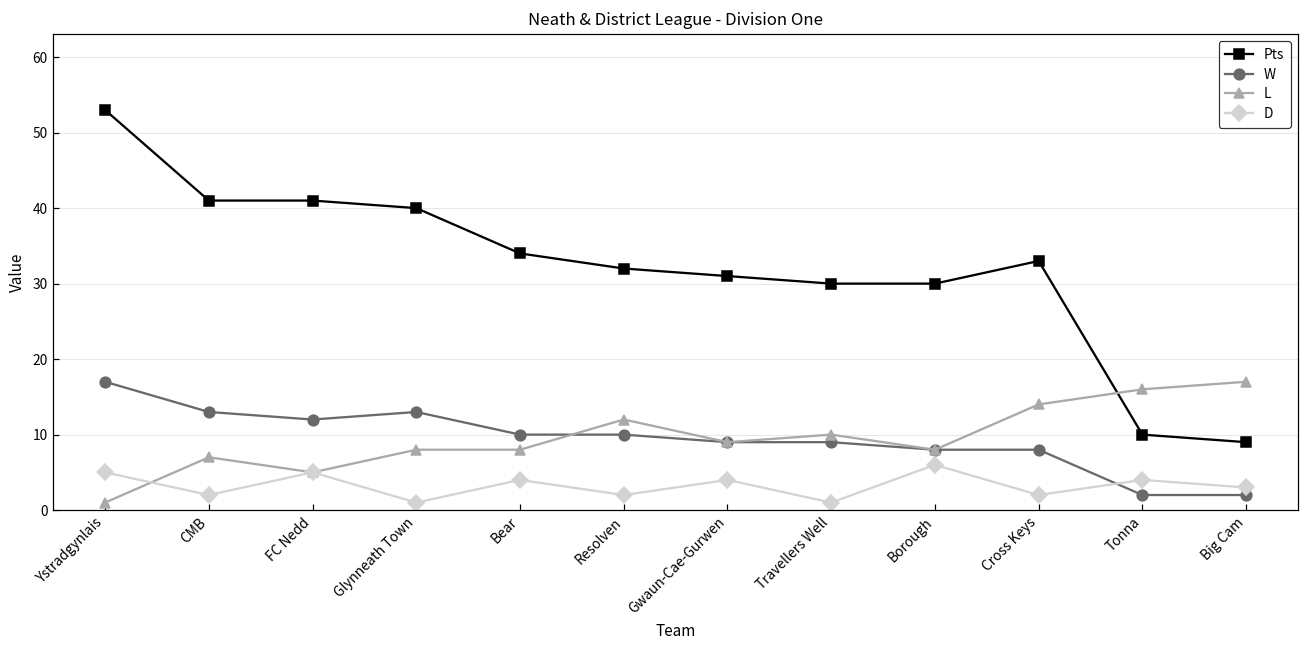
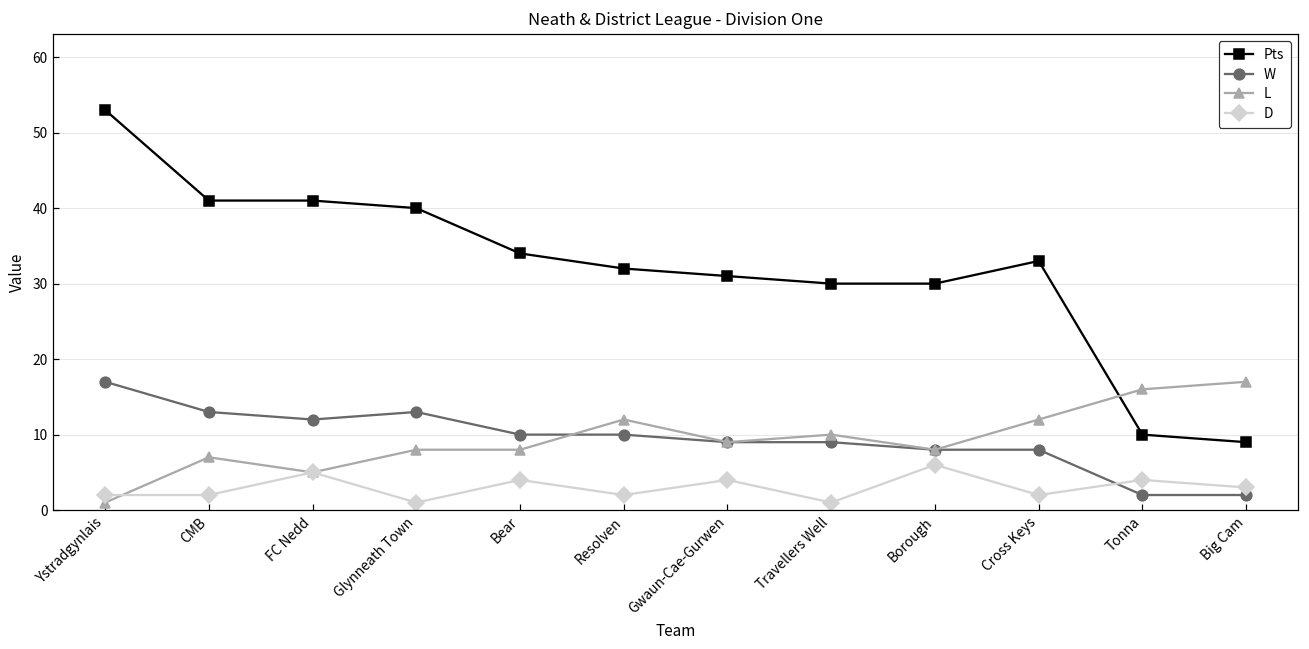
D, Ystradgynlais: 5 -> 2
L, Cross Keys: 14 -> 12
